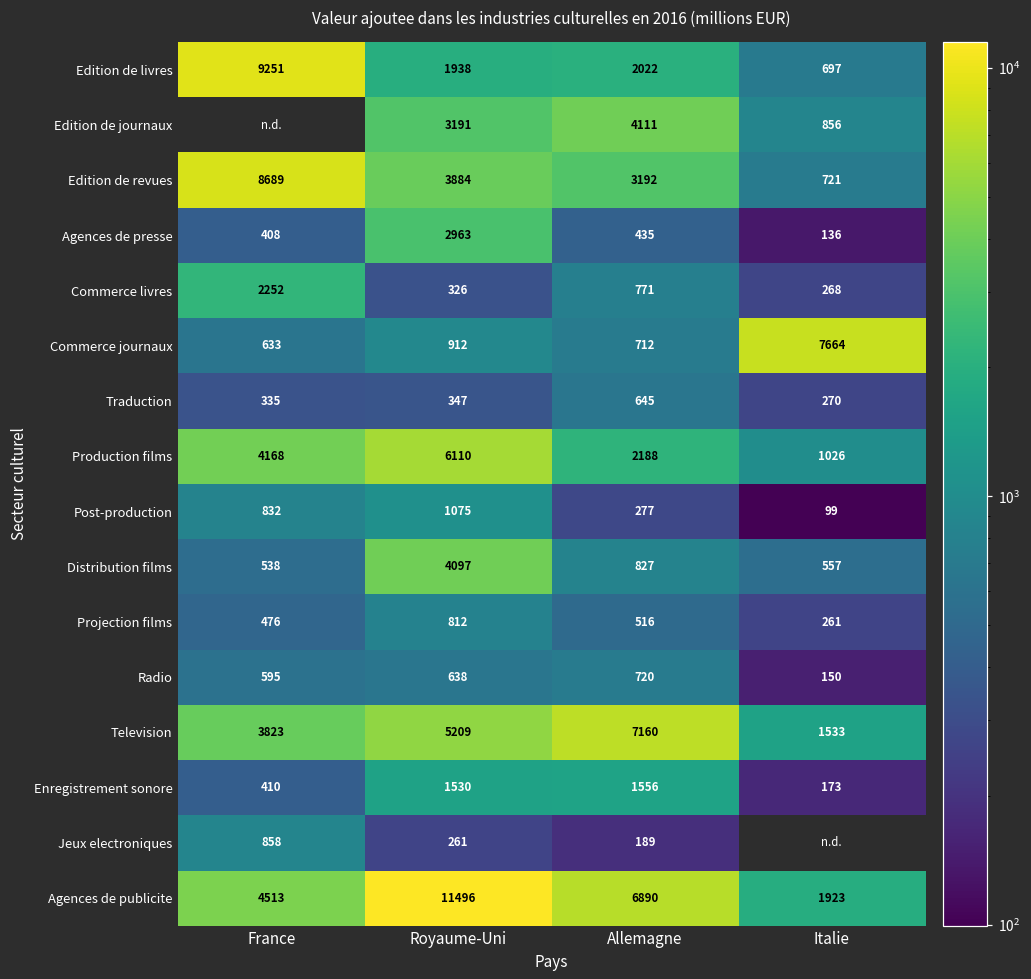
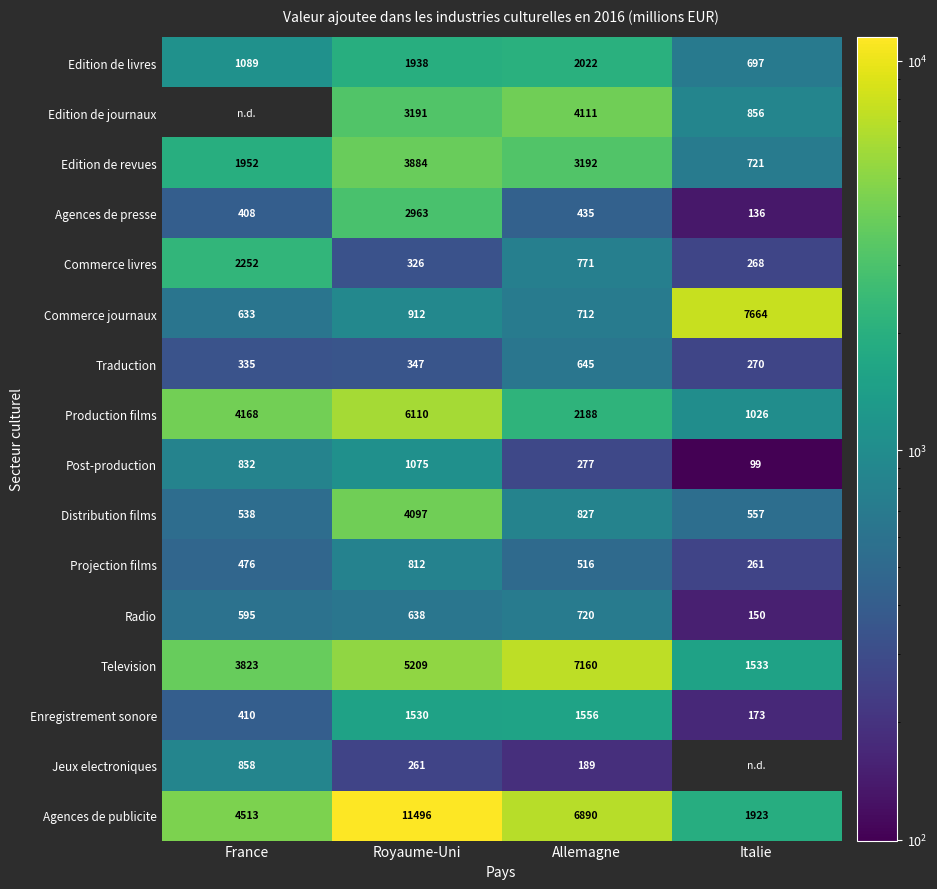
Edition de livres, France: 9251 -> 1089
Edition de revues, France: 8689 -> 1952
